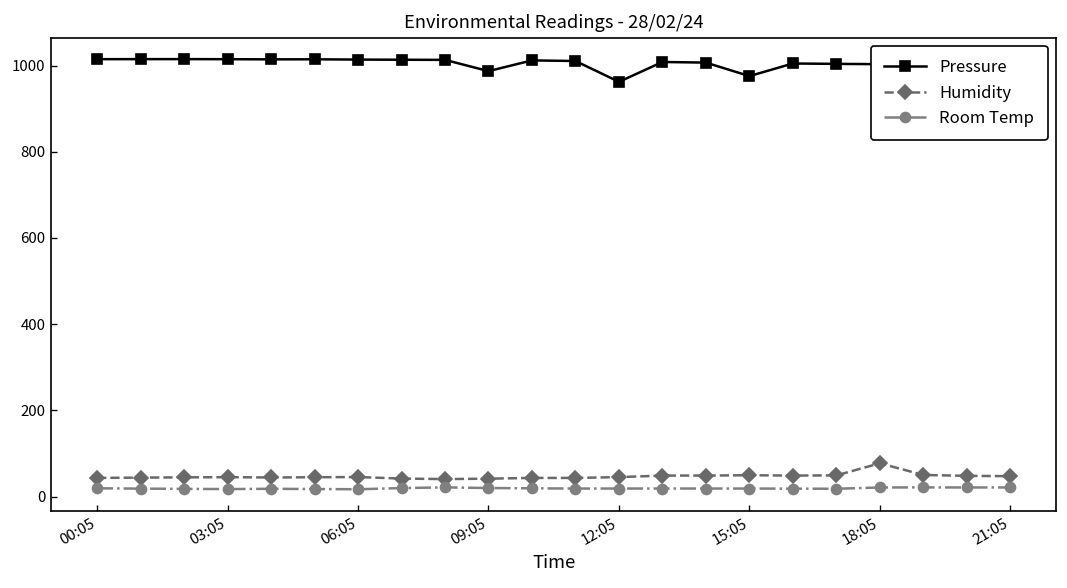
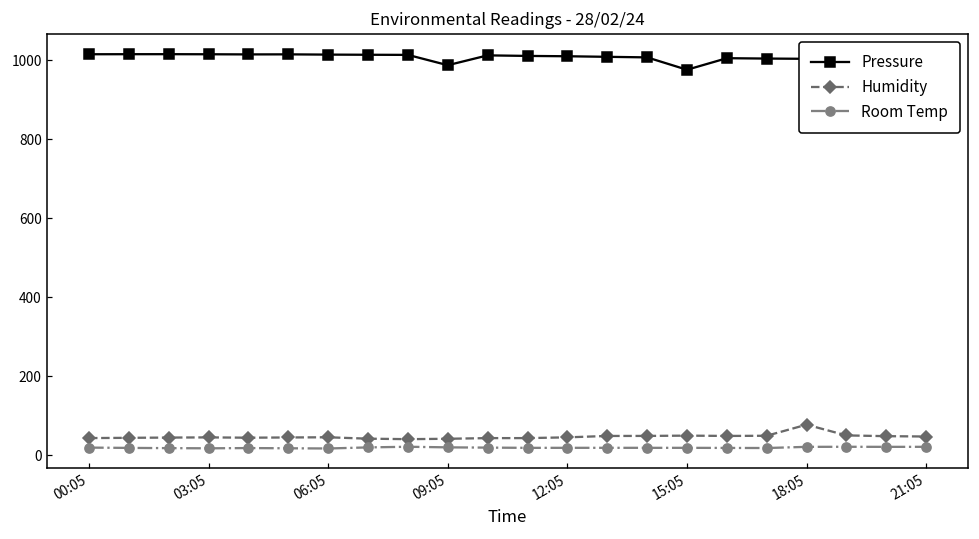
Pressure, 12:05: 960 -> 1010
